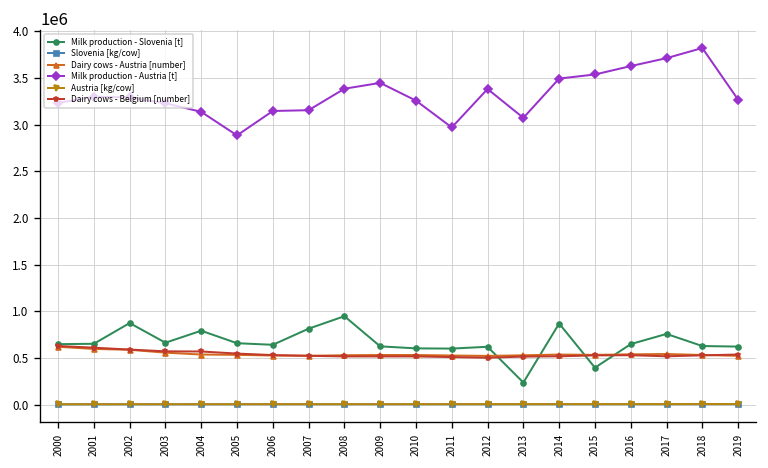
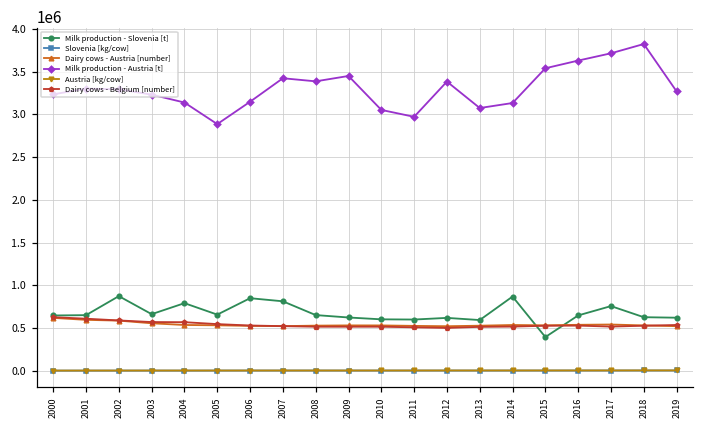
Milk production - Slovenia [t], 2006: 600000 -> 900000
Milk production - Austria [t], 2007: 3200000 -> 3400000
Milk production - Slovenia [t], 2008: 900000 -> 700000
Milk production - Austria [t], 2010: 3300000 -> 3100000
Milk production - Slovenia [t], 2013: 200000 -> 600000
Milk production - Austria [t], 2014: 3500000 -> 3100000
